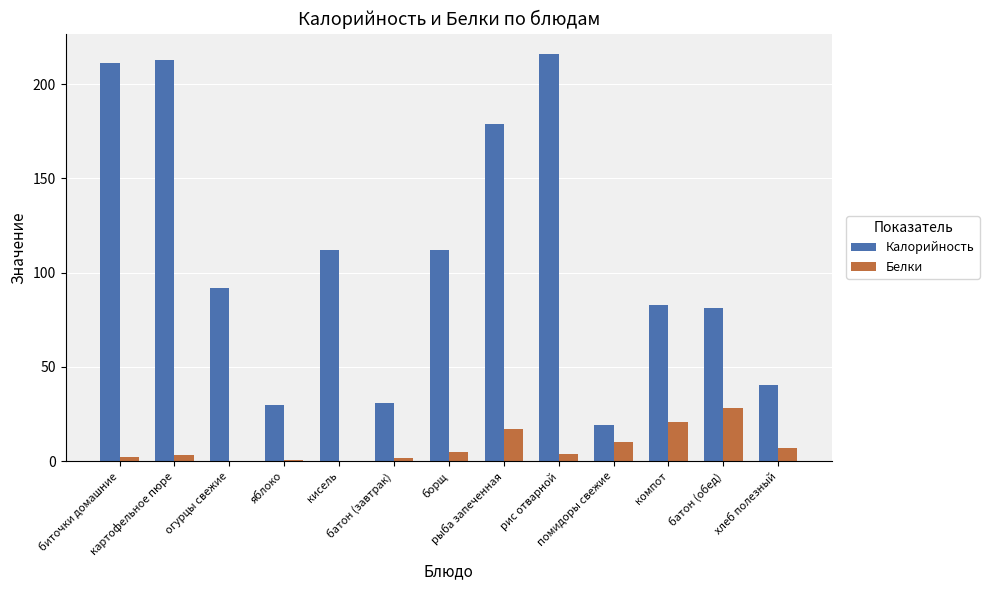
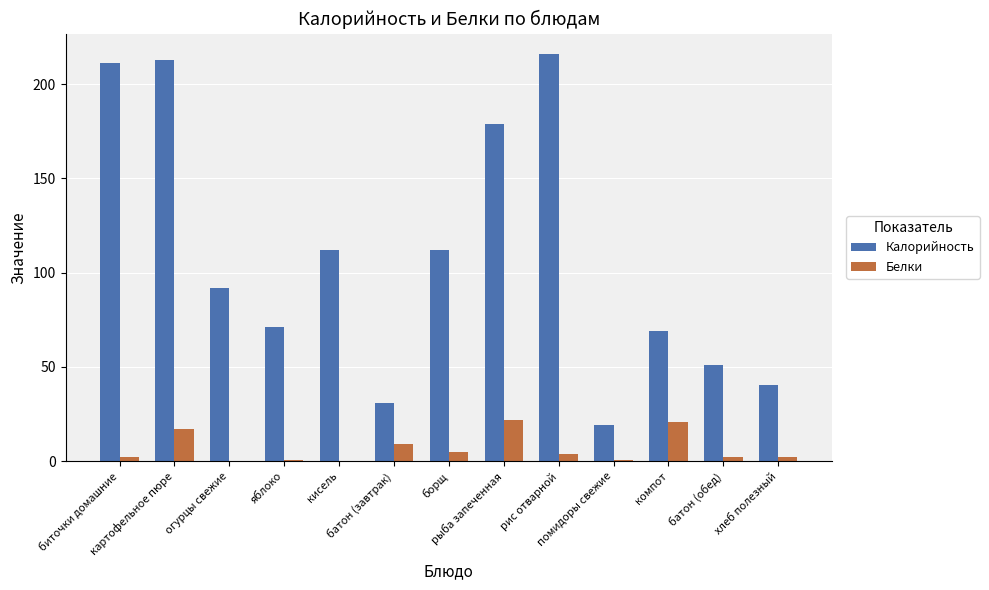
Белки, картофельное пюре: 3 -> 17
Калорийность, яблоко: 30 -> 71
Белки, батон (завтрак): 2 -> 9
Белки, рыба запеченная: 17 -> 22
Белки, помидоры свежие: 10 -> 1
Калорийность, компот: 83 -> 69
Калорийность, батон (обед): 81 -> 51
Белки, батон (обед): 28 -> 2
Белки, хлеб полезный: 7 -> 2
